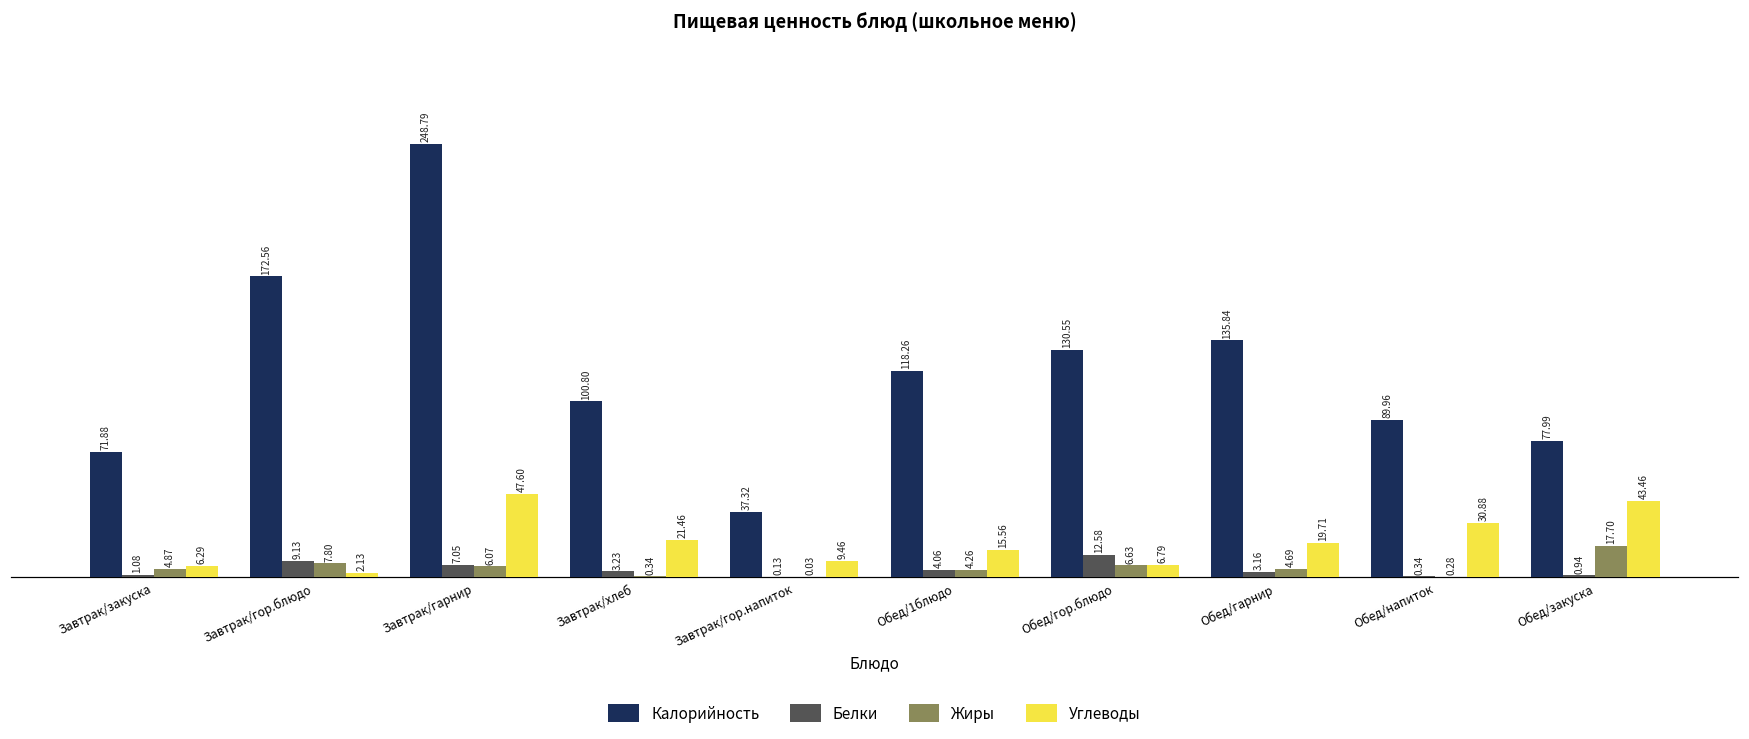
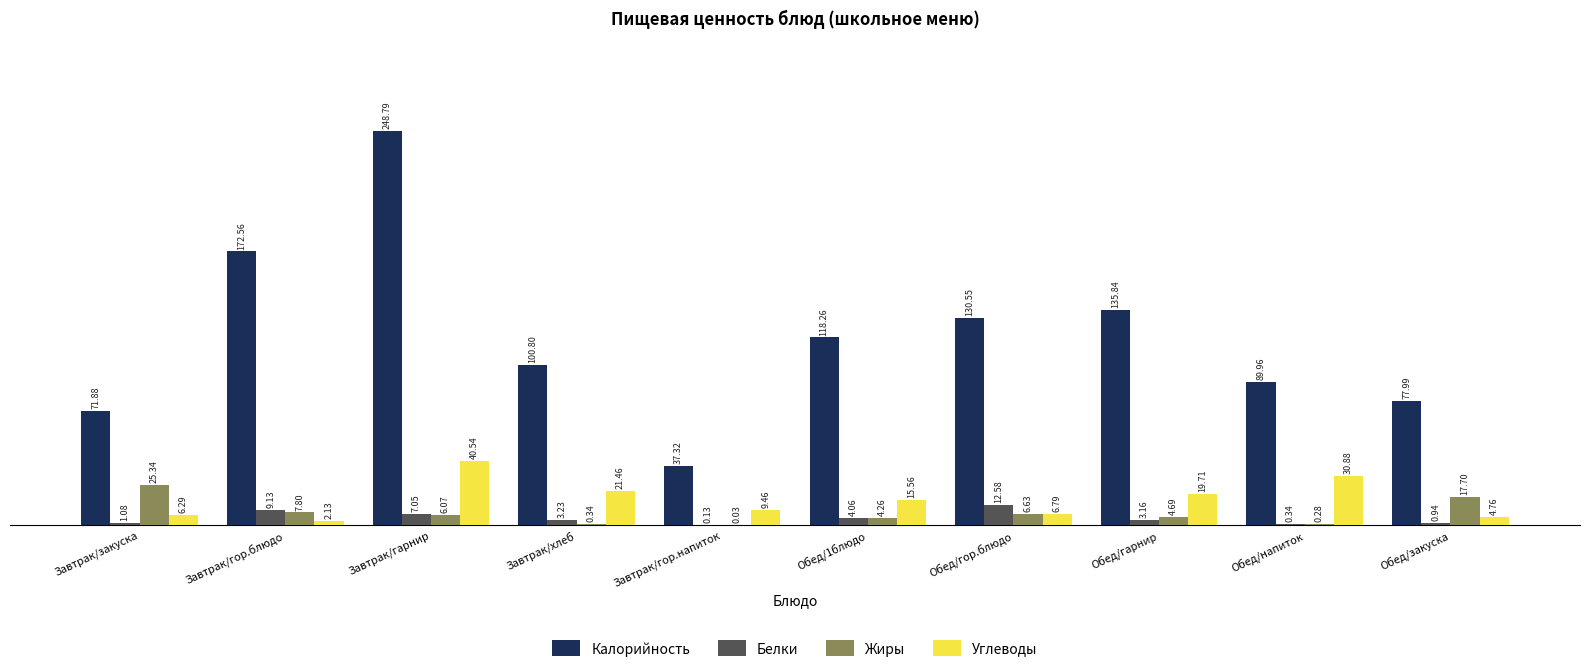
Жиры, Завтрак/закуска: 4.87 -> 25.34
Углеводы, Завтрак/гарнир: 47.60 -> 40.54
Углеводы, Обед/закуска: 43.46 -> 4.76
